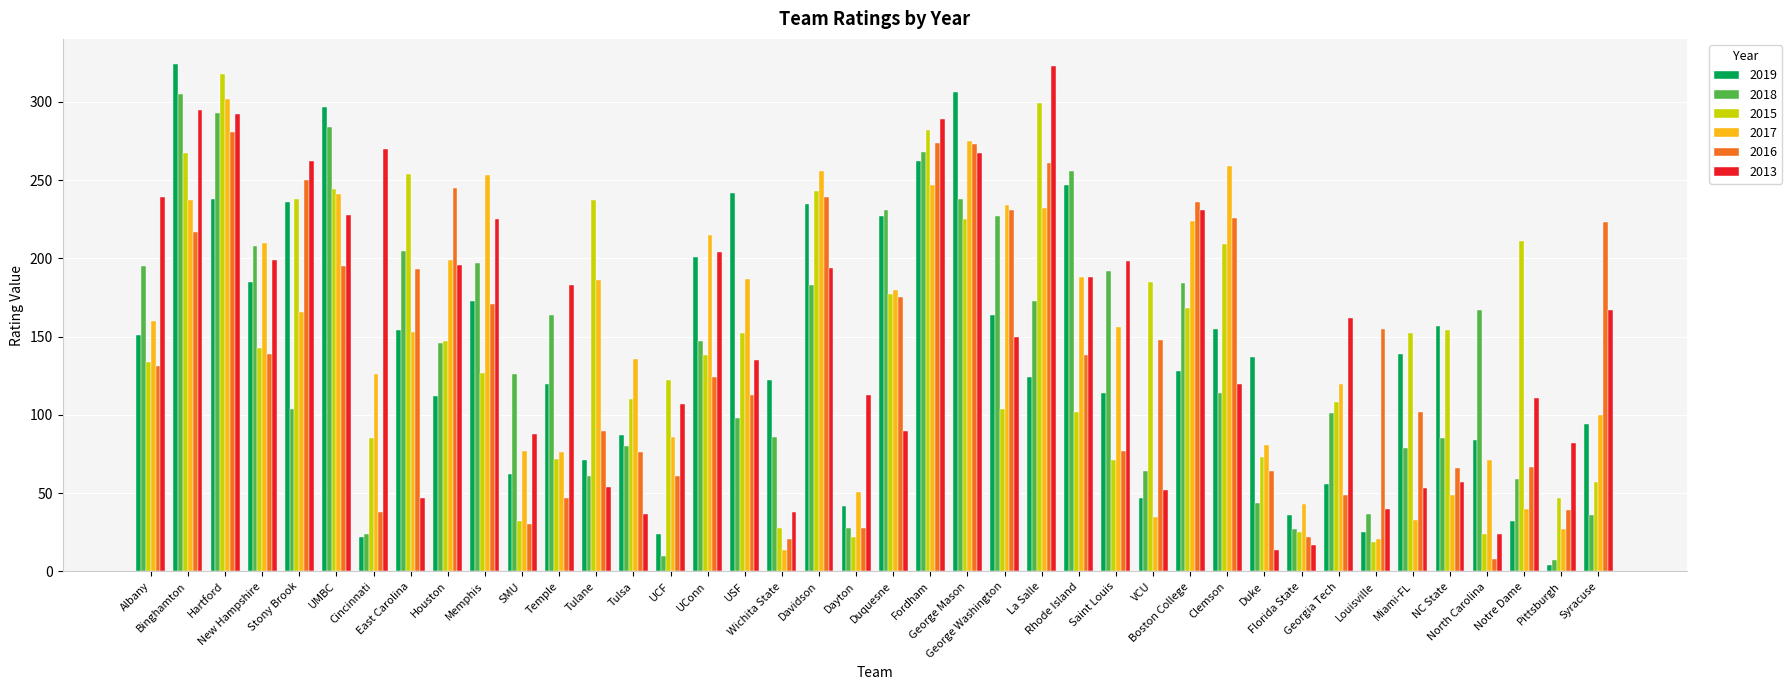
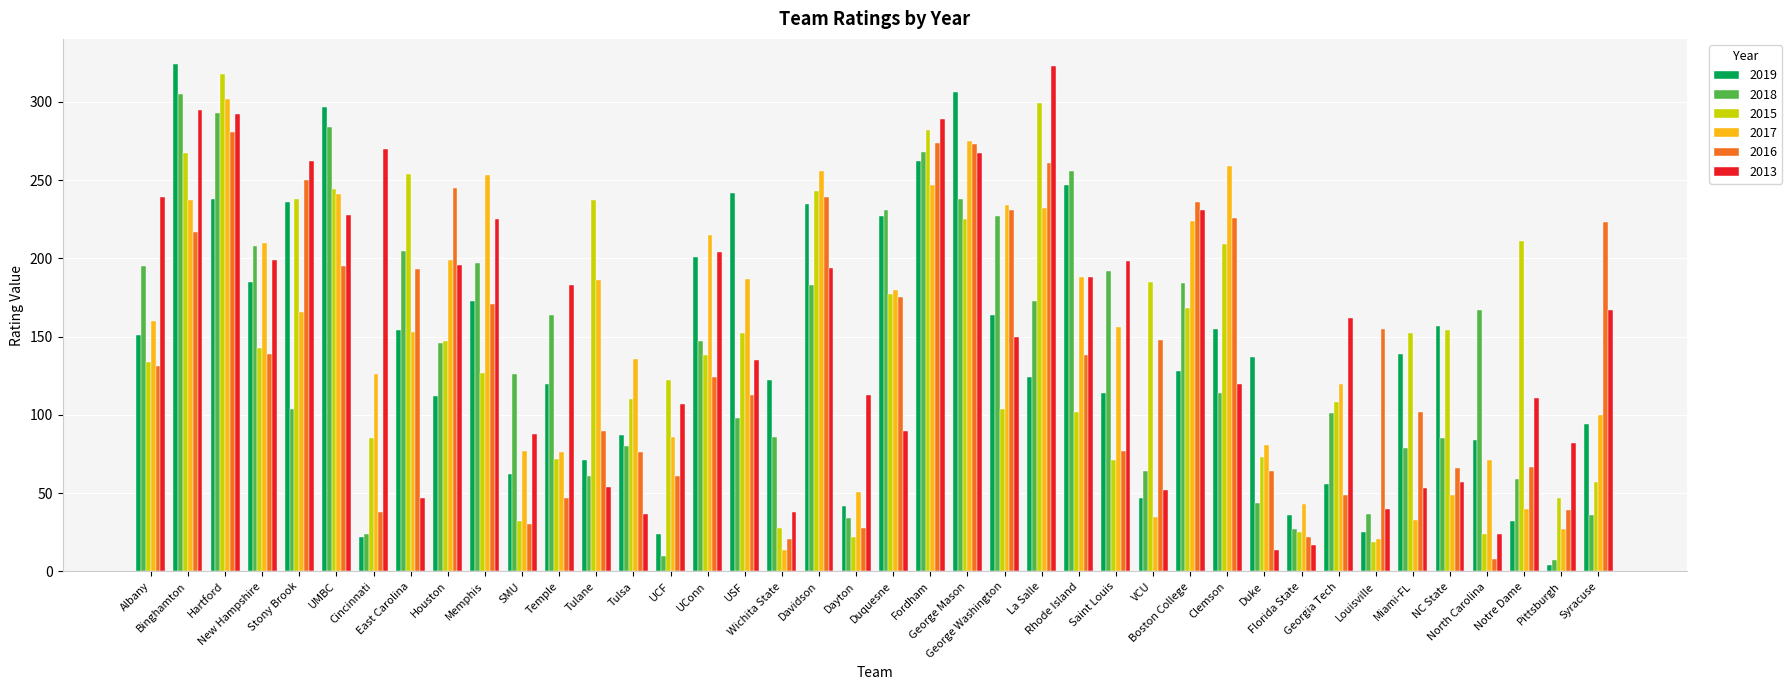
2018, Dayton: 28 -> 34
